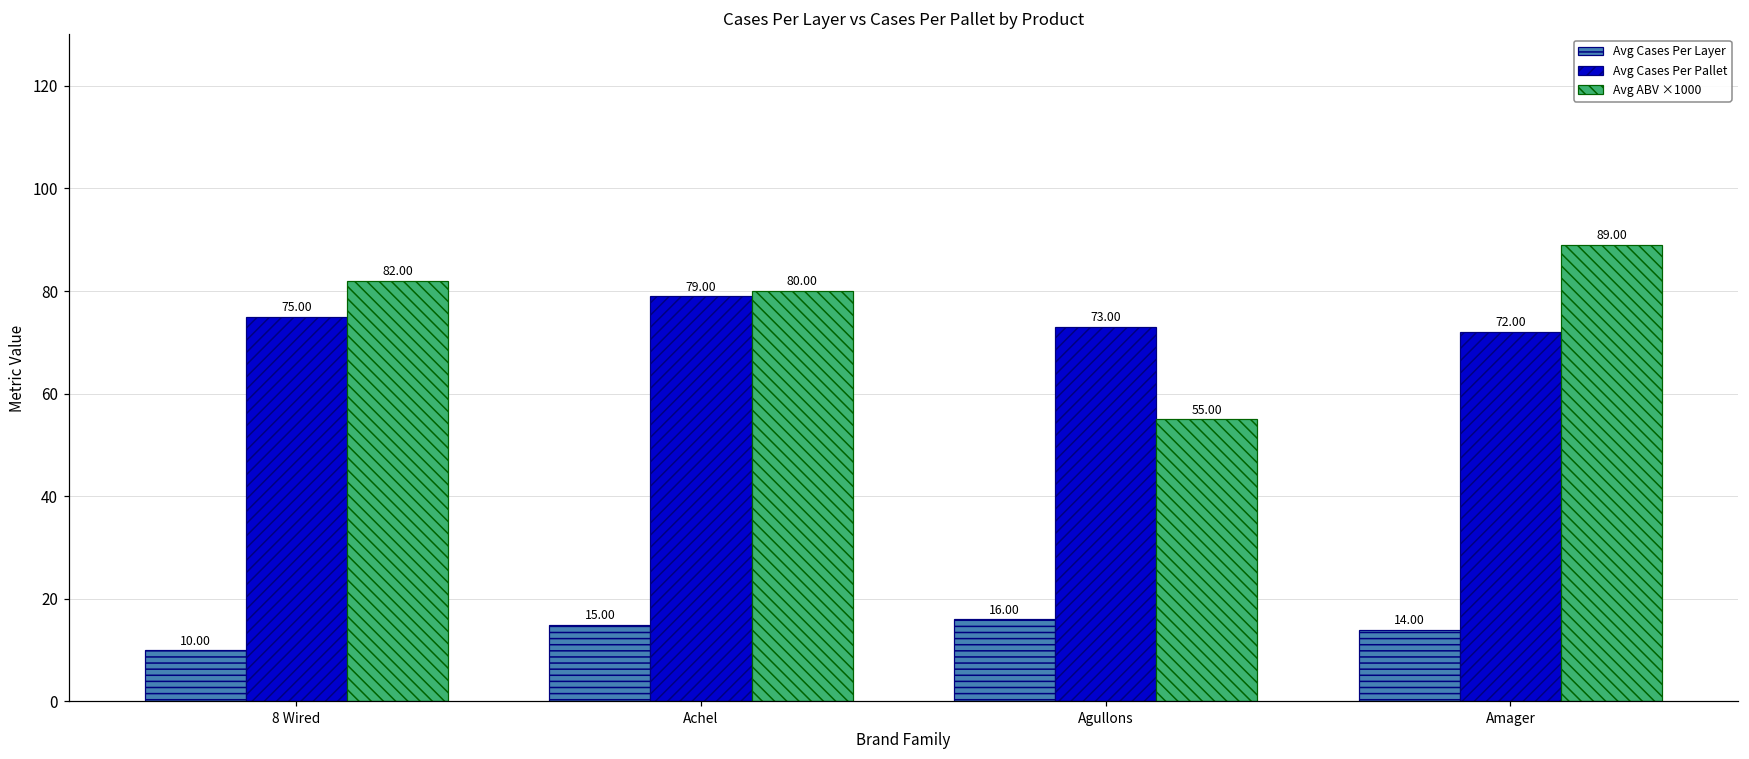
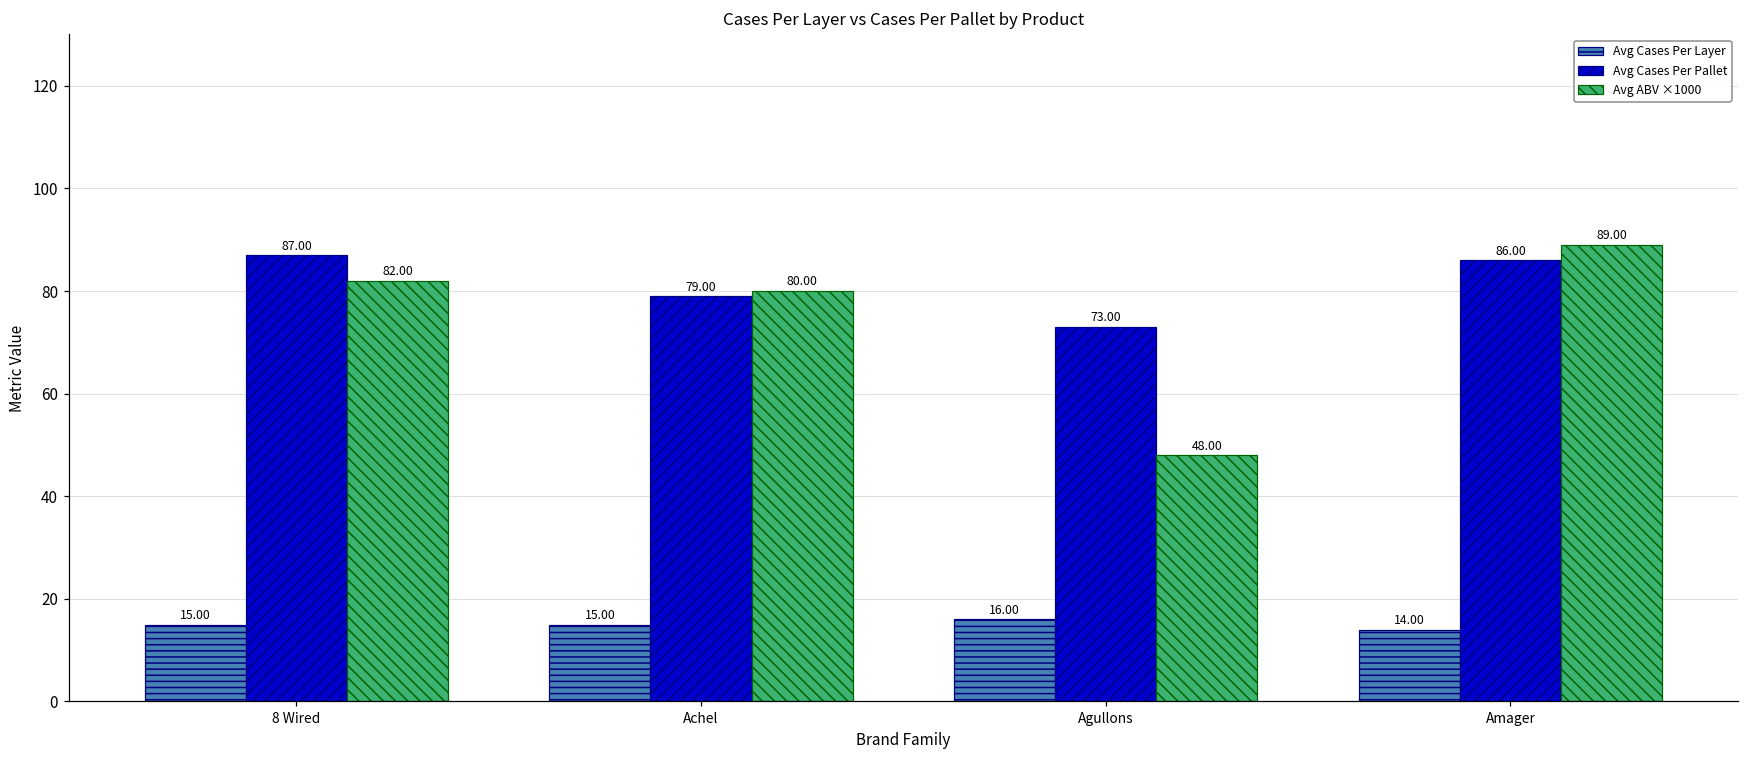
Avg Cases Per Layer, 8 Wired: 10.00 -> 15.00
Avg Cases Per Pallet, 8 Wired: 75.00 -> 87.00
Avg ABV ×1000, Agullons: 55.00 -> 48.00
Avg Cases Per Pallet, Amager: 72.00 -> 86.00
